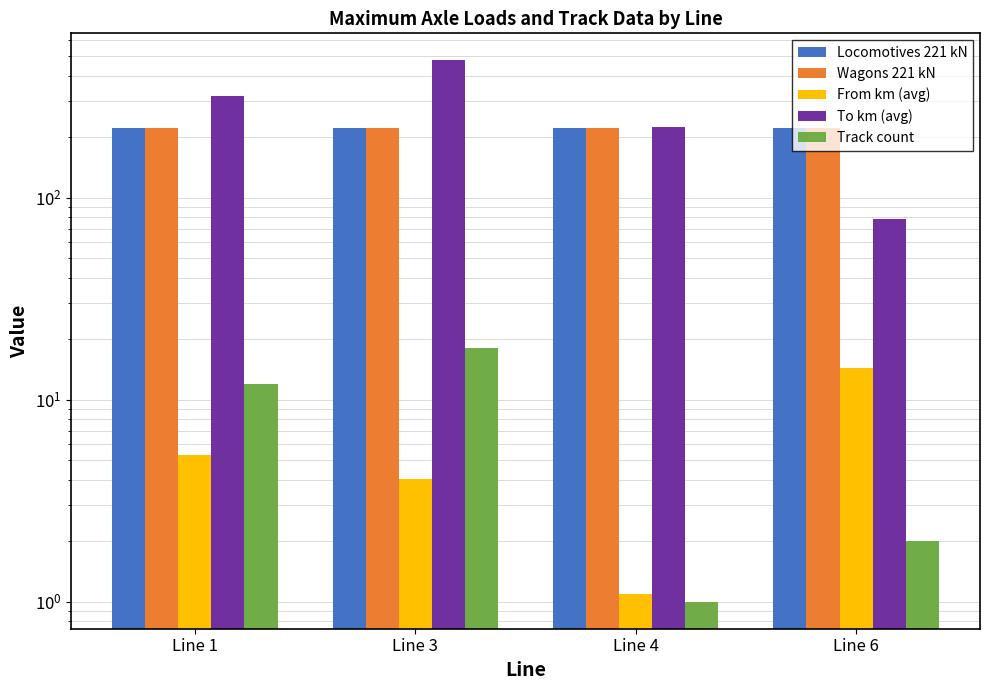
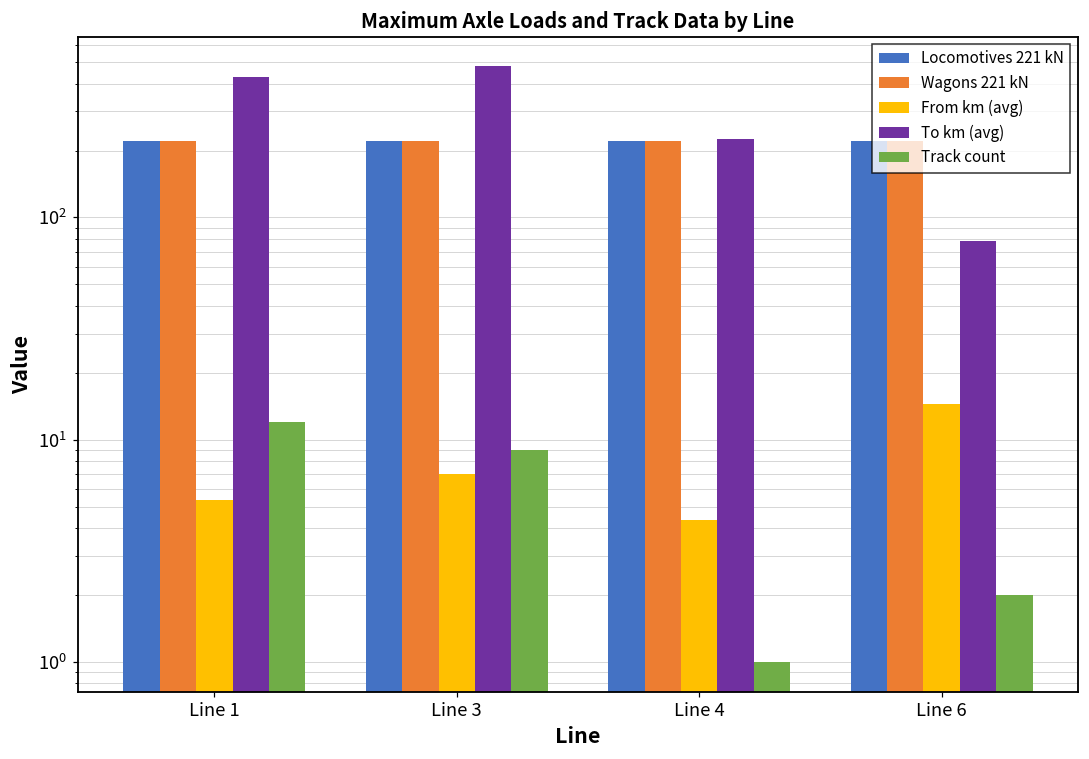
To km (avg), Line 1: 320 -> 430
From km (avg), Line 3: 4.1 -> 7.0
Track count, Line 3: 18 -> 9
From km (avg), Line 4: 1.1 -> 4.3
